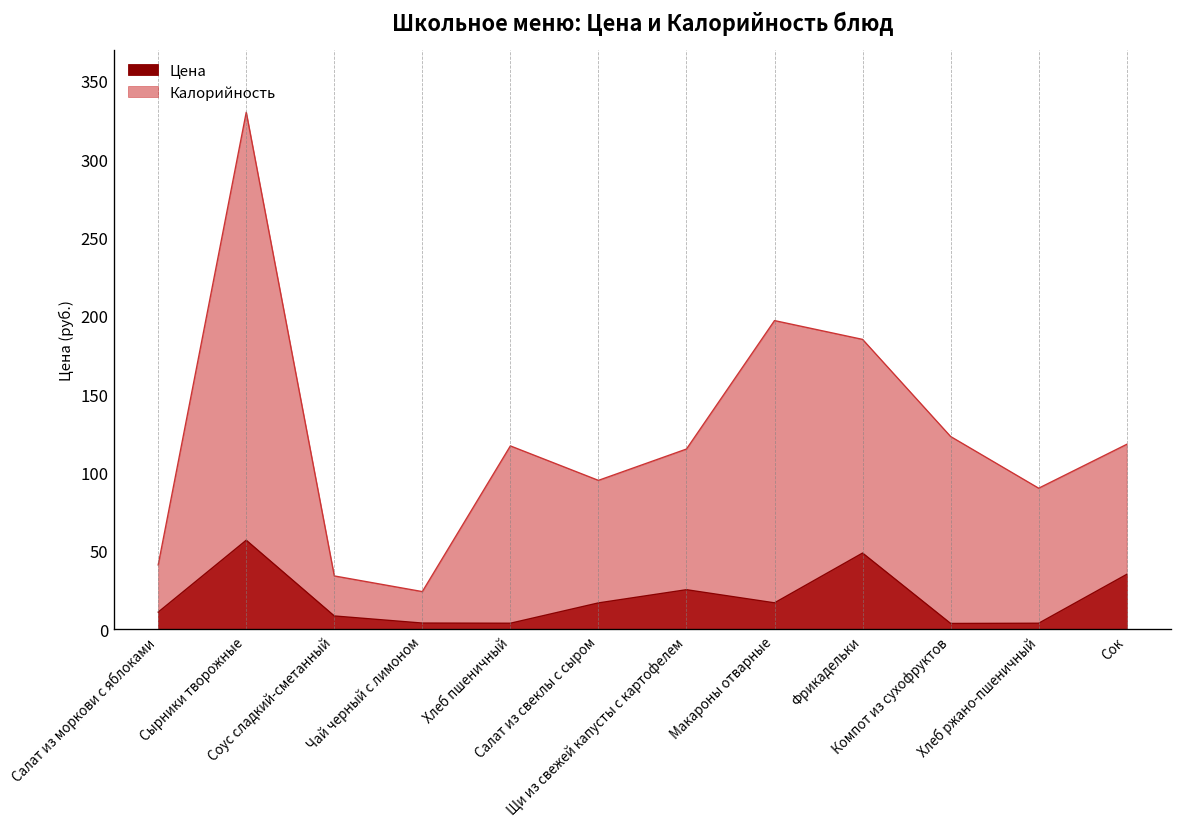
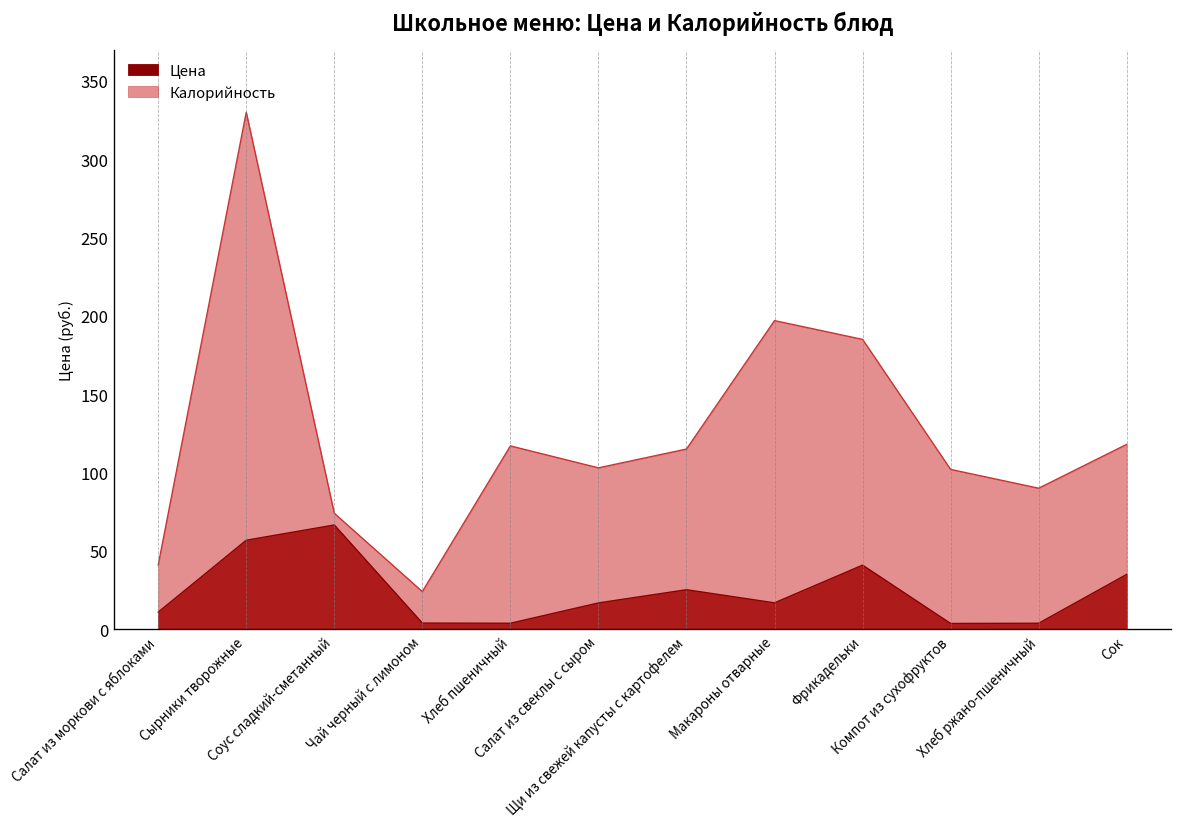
Цена, Соус сладкий-сметанный: 8 -> 67
Калорийность, Соус сладкий-сметанный: 34 -> 74
Калорийность, Салат из свеклы с сыром: 95 -> 103
Цена, Фрикадельки: 49 -> 41
Калорийность, Компот из сухофруктов: 123 -> 102
